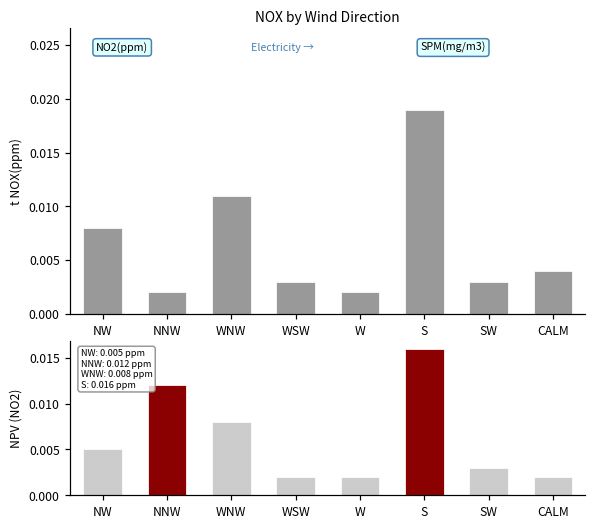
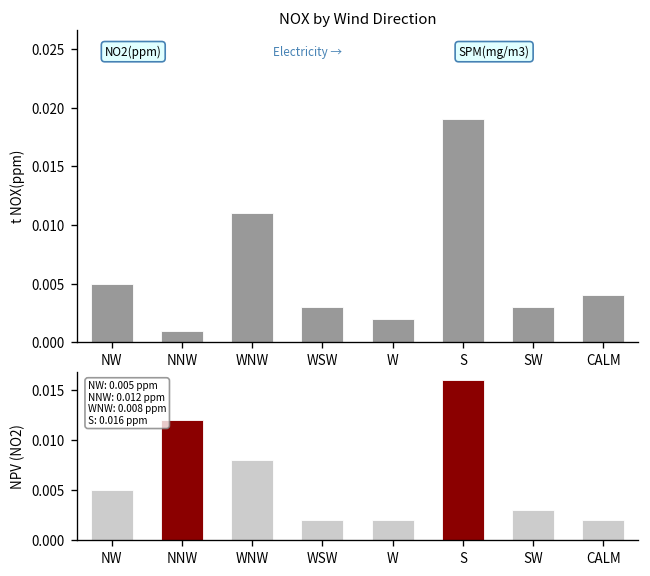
NOX by Wind Direction, NW: 0.008 -> 0.005
NOX by Wind Direction, NNW: 0.002 -> 0.001
